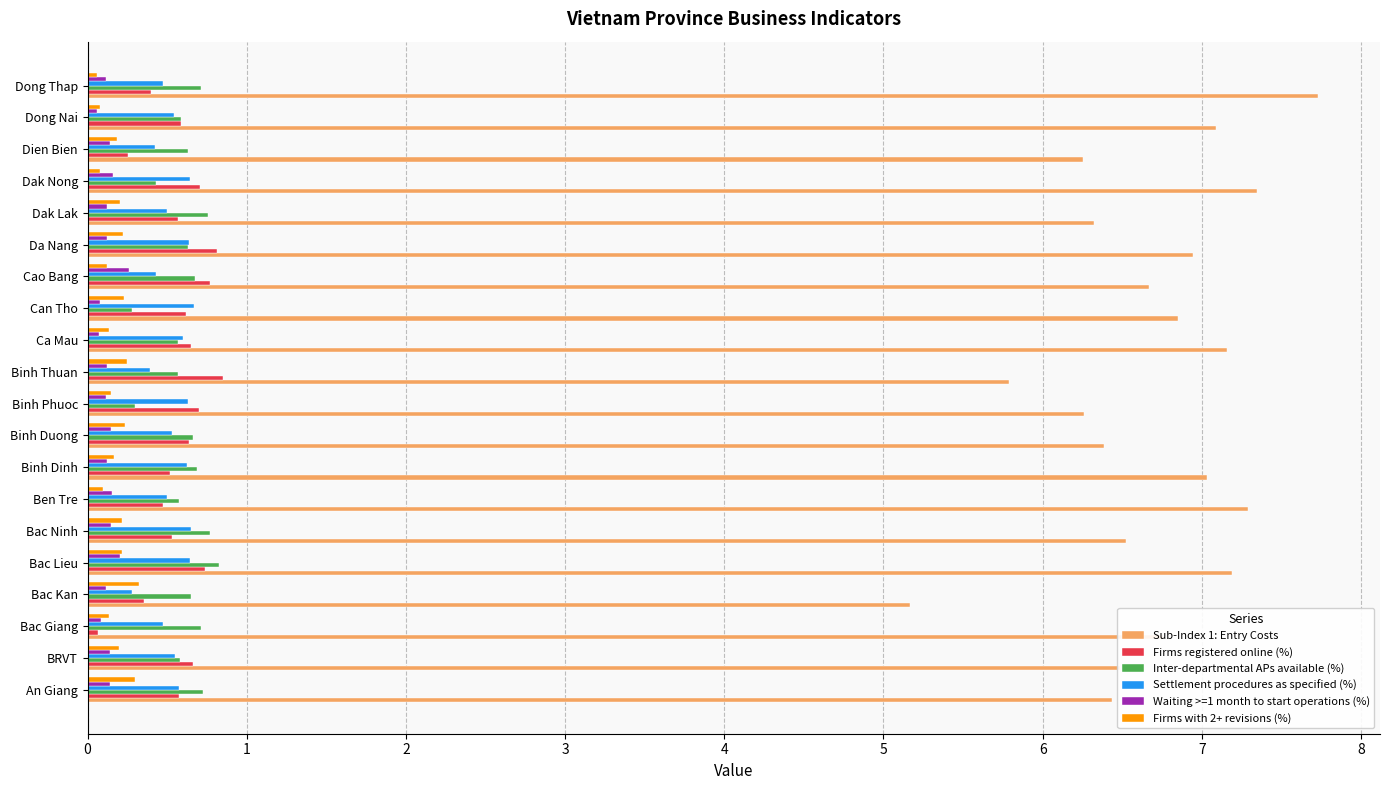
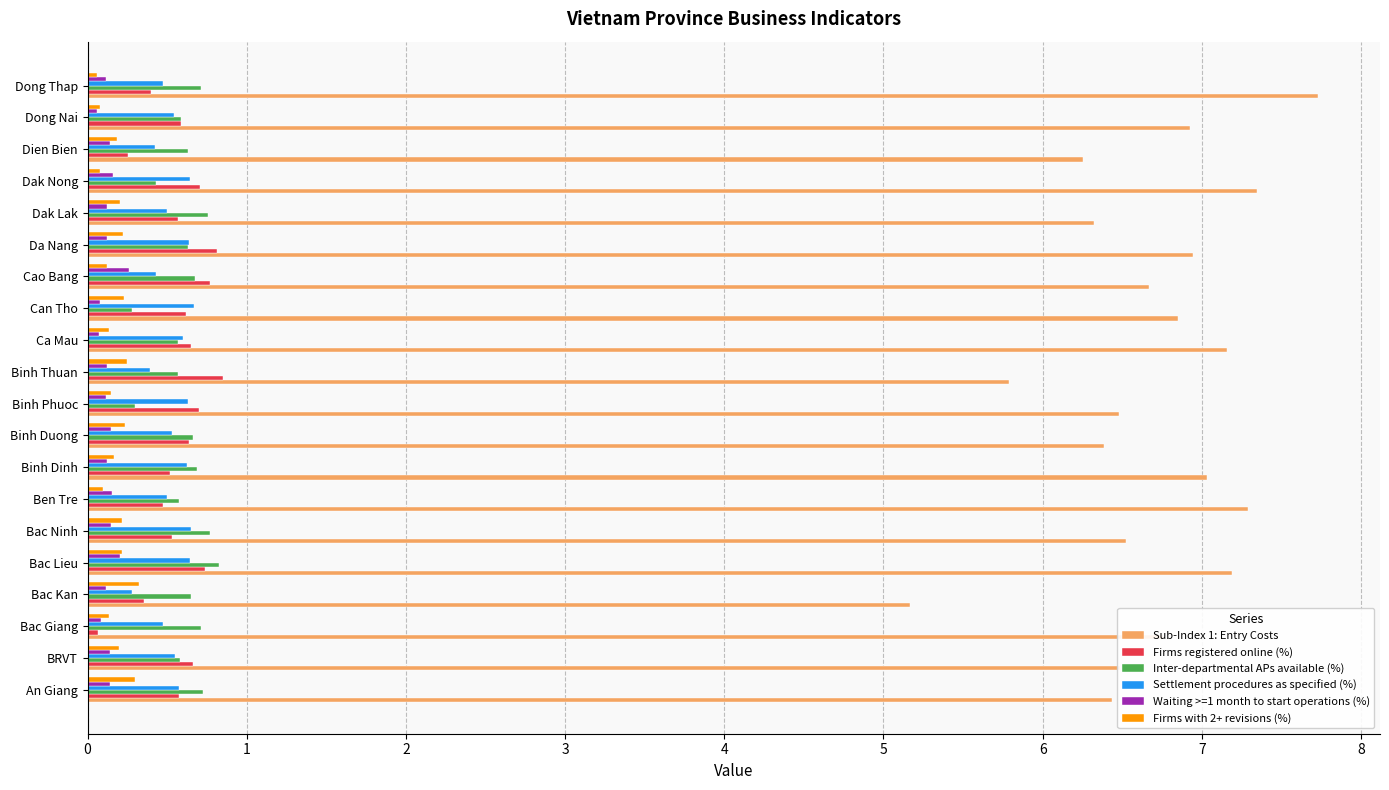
Sub-Index 1: Entry Costs, Dong Nai: 7.09 -> 6.92
Sub-Index 1: Entry Costs, Binh Phuoc: 6.26 -> 6.48
